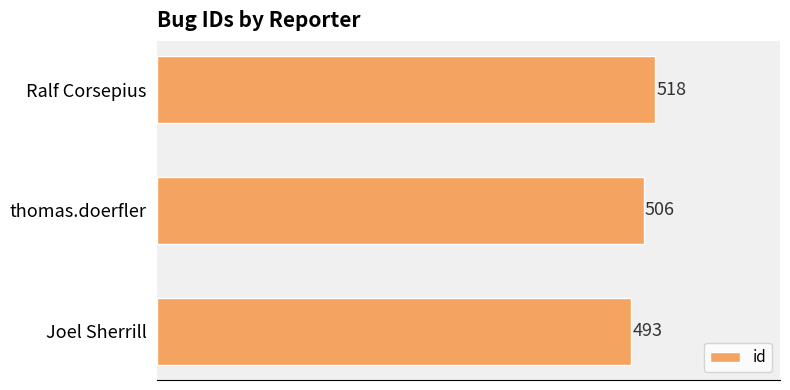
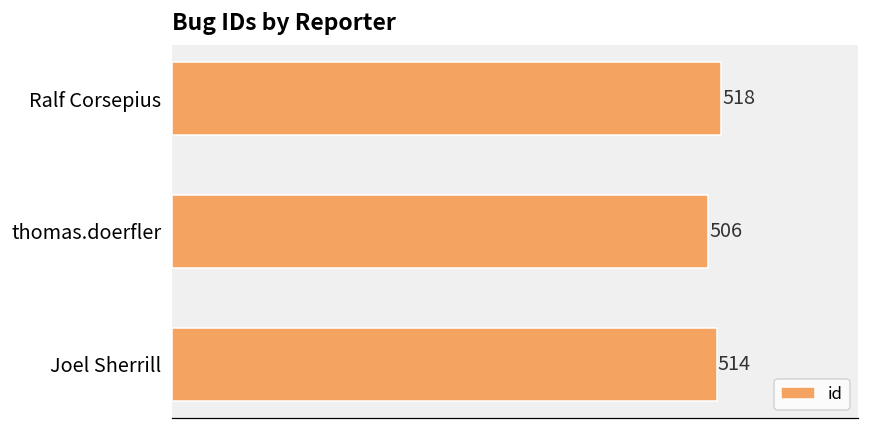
Joel Sherrill: 493 -> 514
